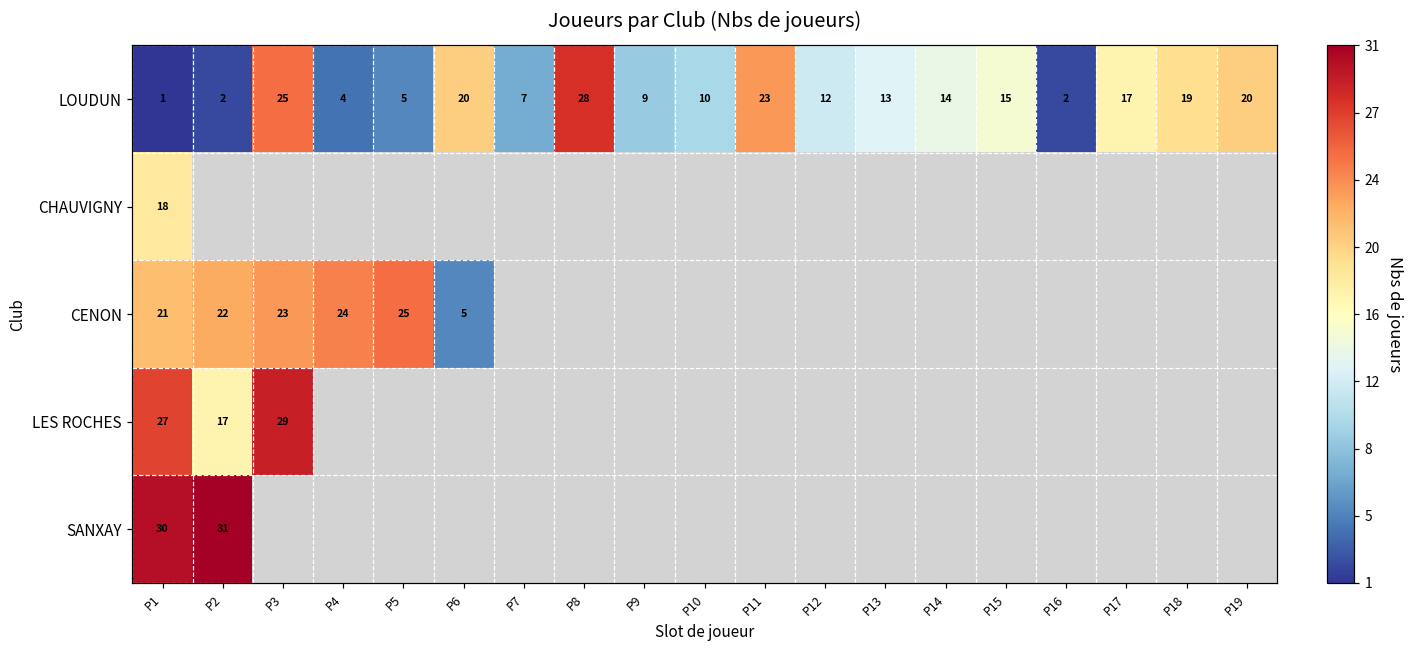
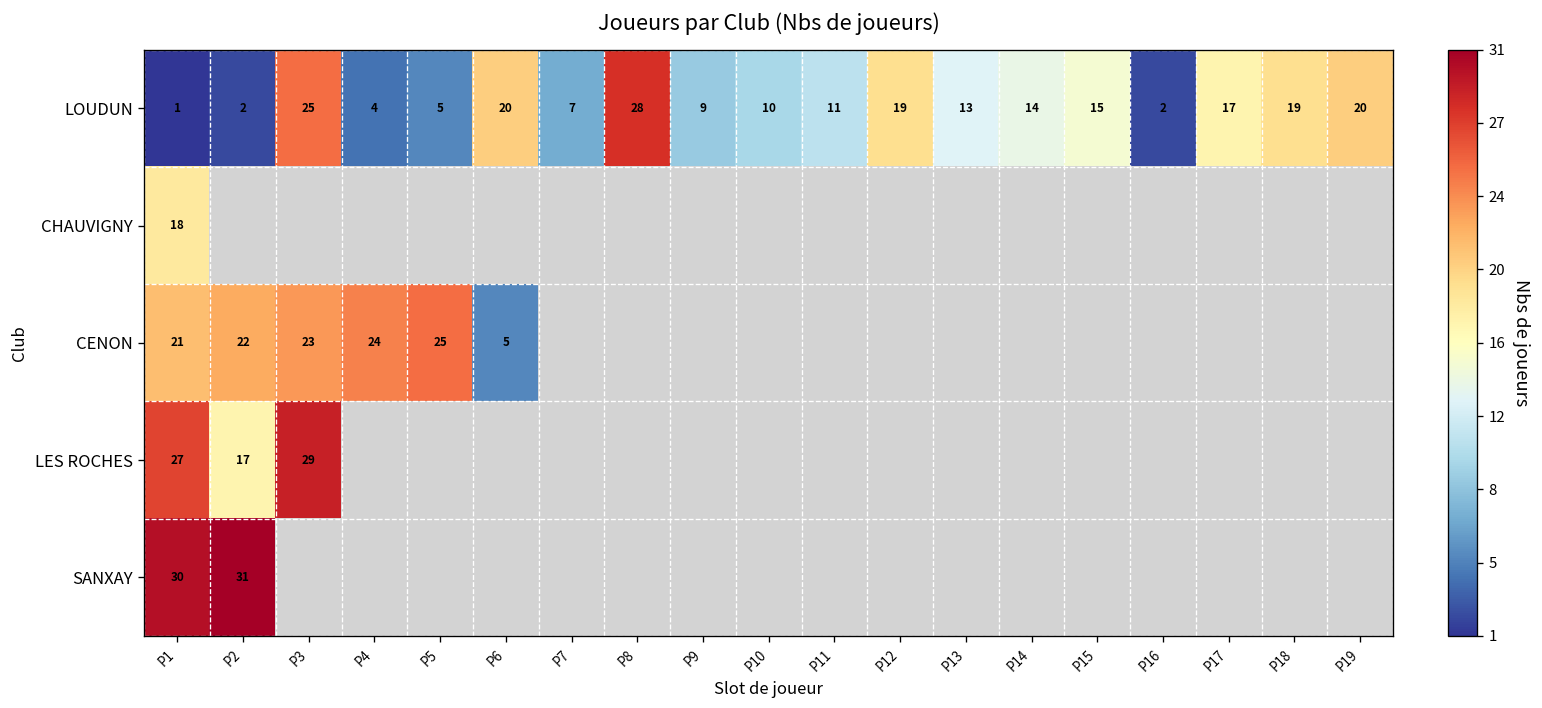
LOUDUN, P11: 23 -> 11
LOUDUN, P12: 12 -> 19
